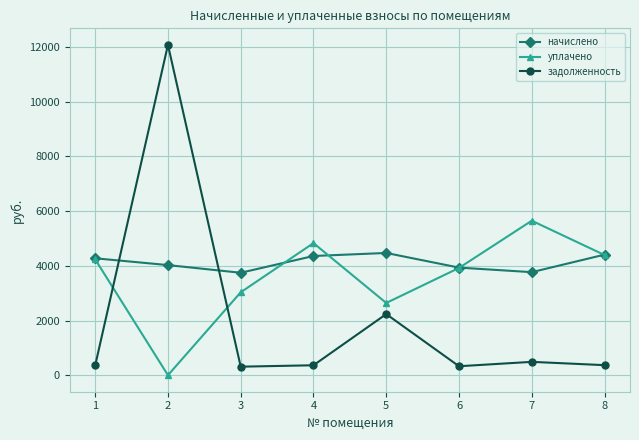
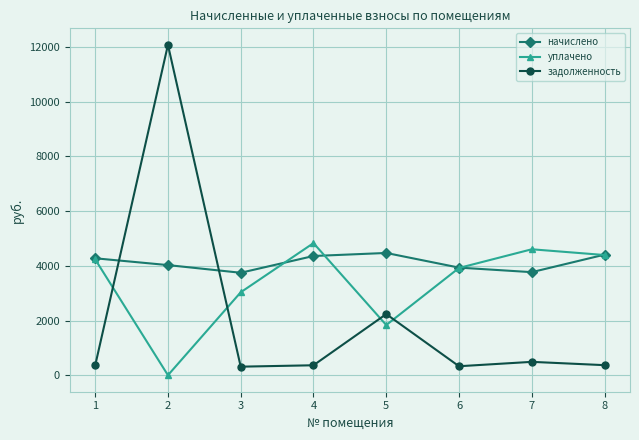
уплачено, 5: 2600 -> 1800
уплачено, 7: 5600 -> 4600
